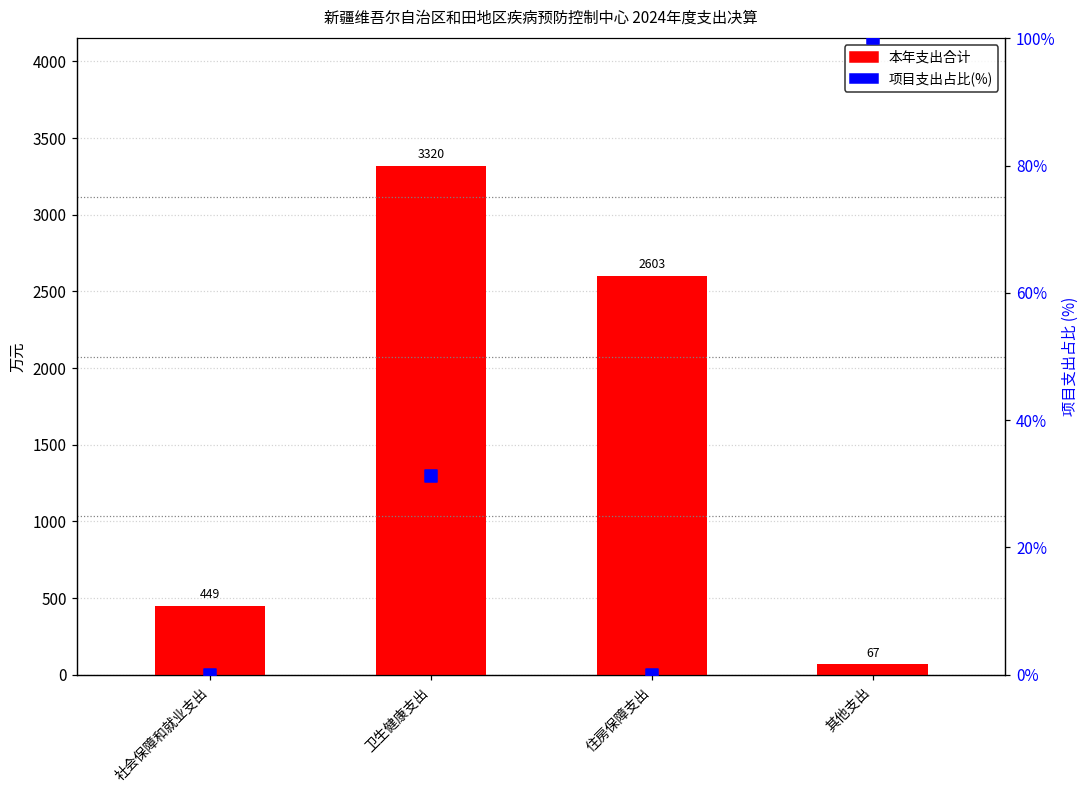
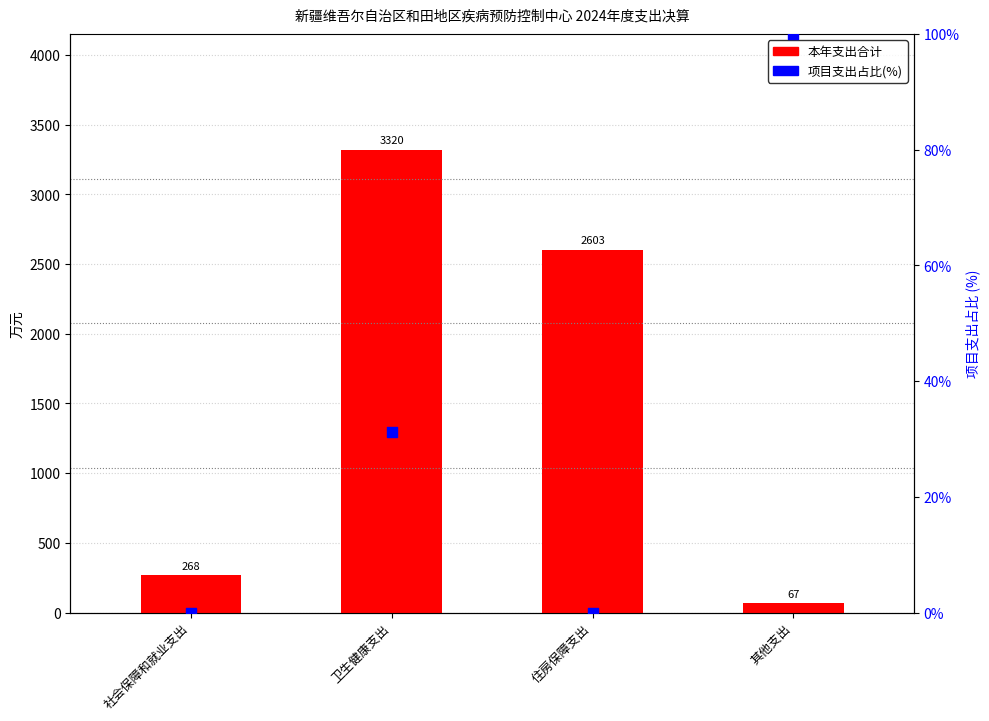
本年支出合计, 社会保障和就业支出: 449 -> 268
